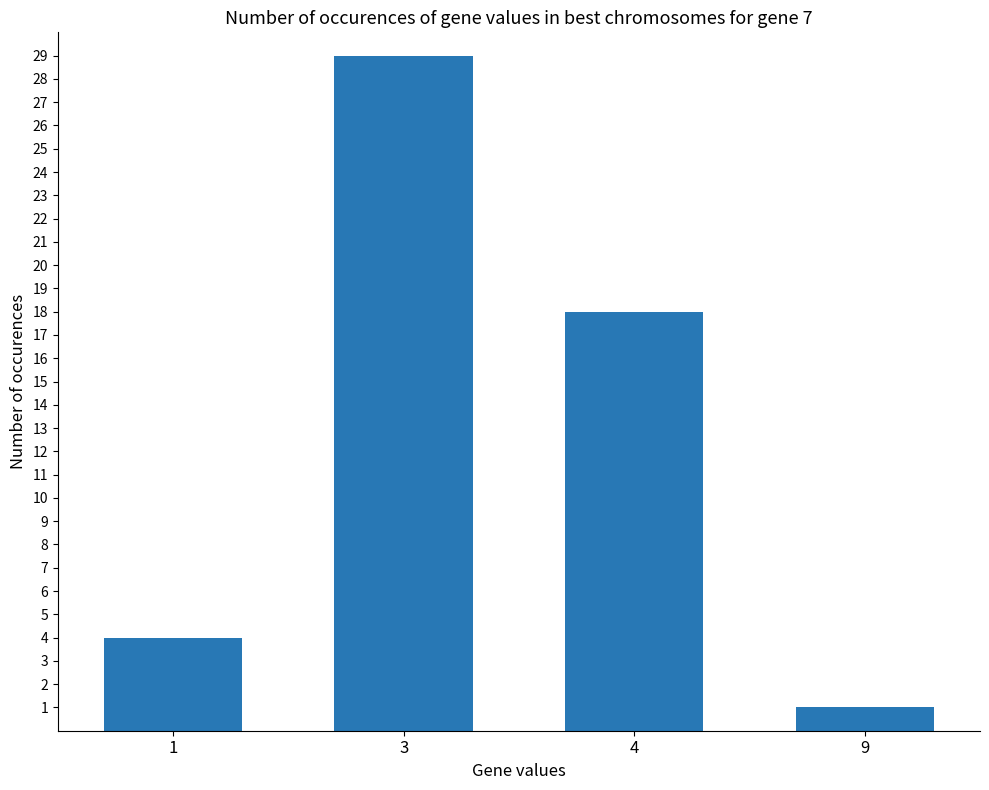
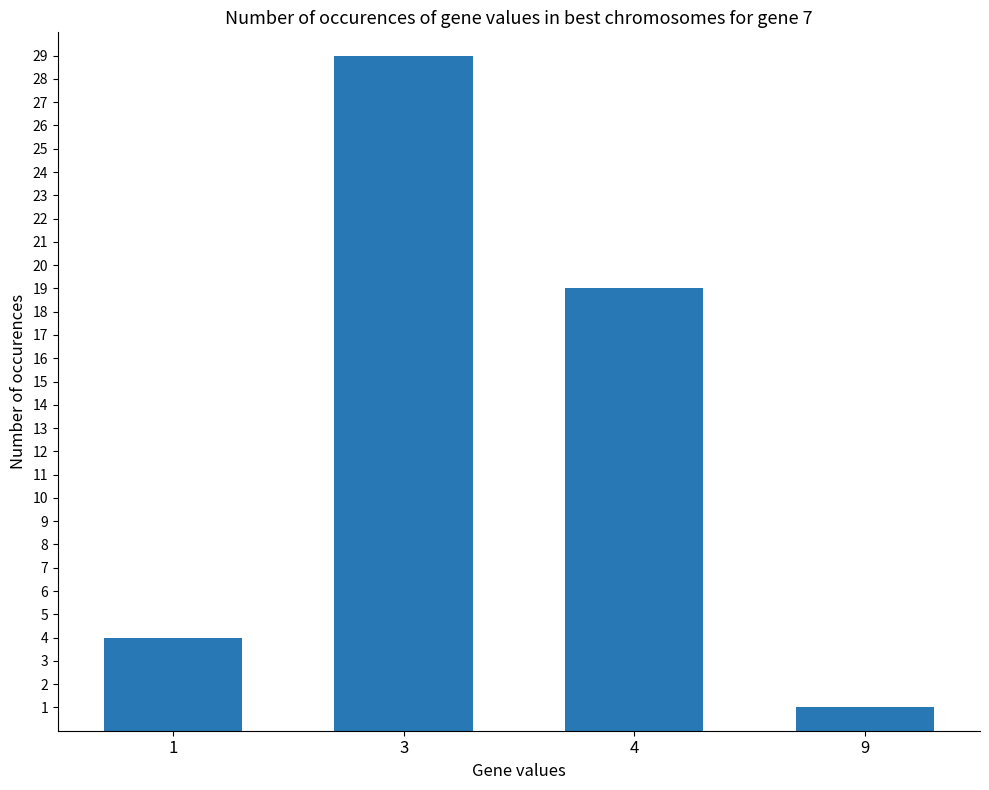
4: 18 -> 19
